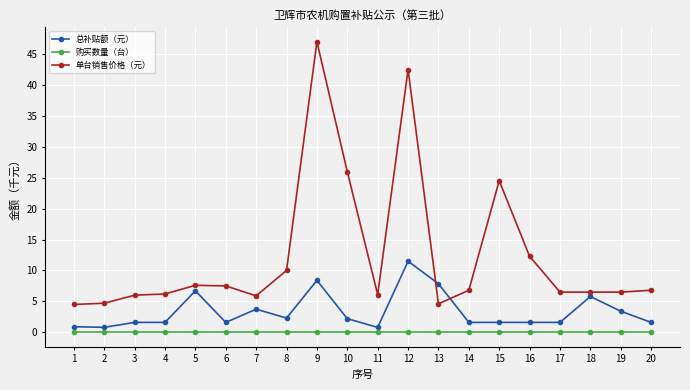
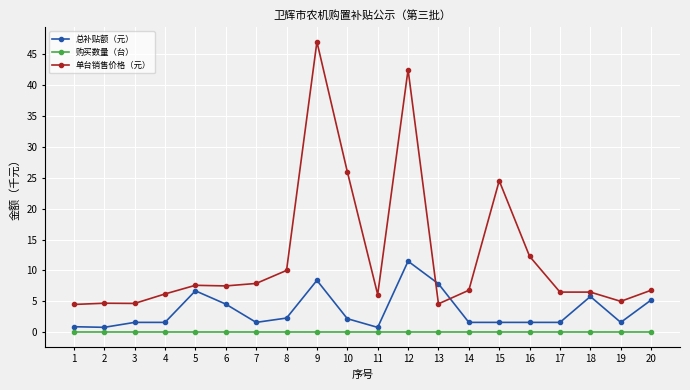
单台销售价格（元）, 3: 6 -> 5
总补贴额（元）, 6: 2 -> 5
总补贴额（元）, 7: 4 -> 2
单台销售价格（元）, 7: 6 -> 8
总补贴额（元）, 19: 3 -> 2
单台销售价格（元）, 19: 7 -> 5
总补贴额（元）, 20: 2 -> 5
